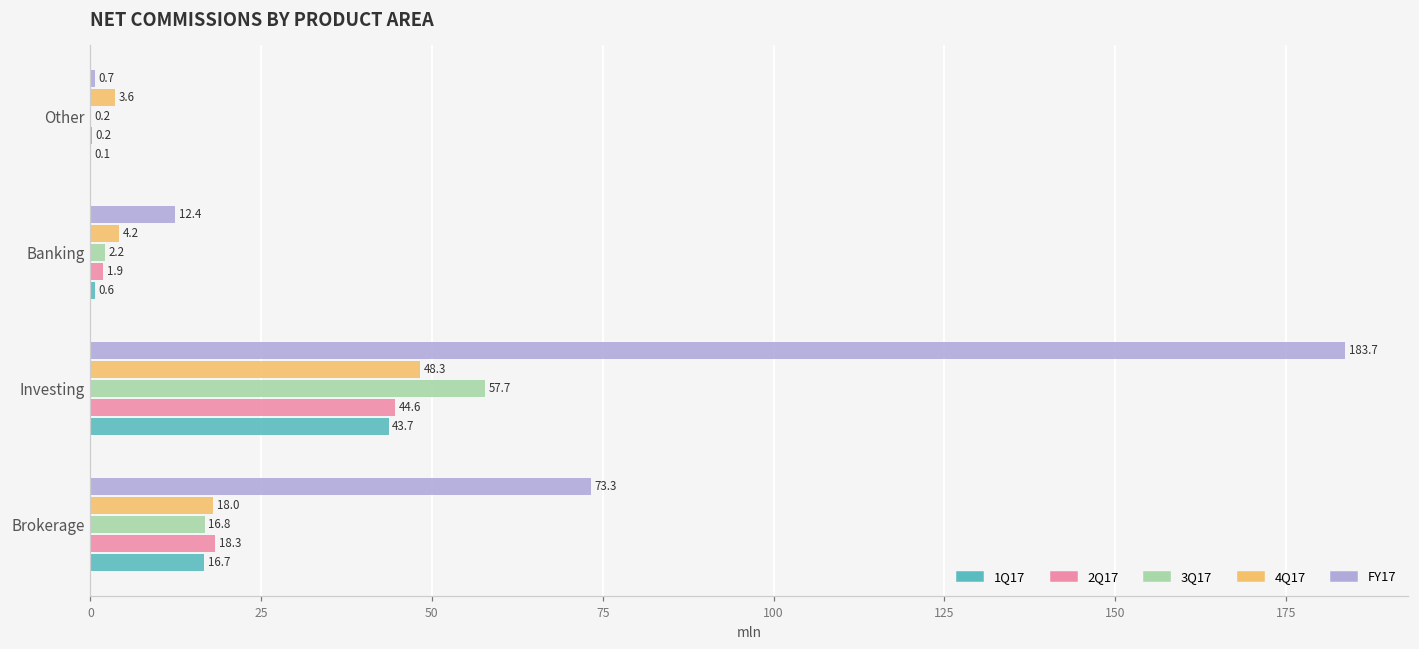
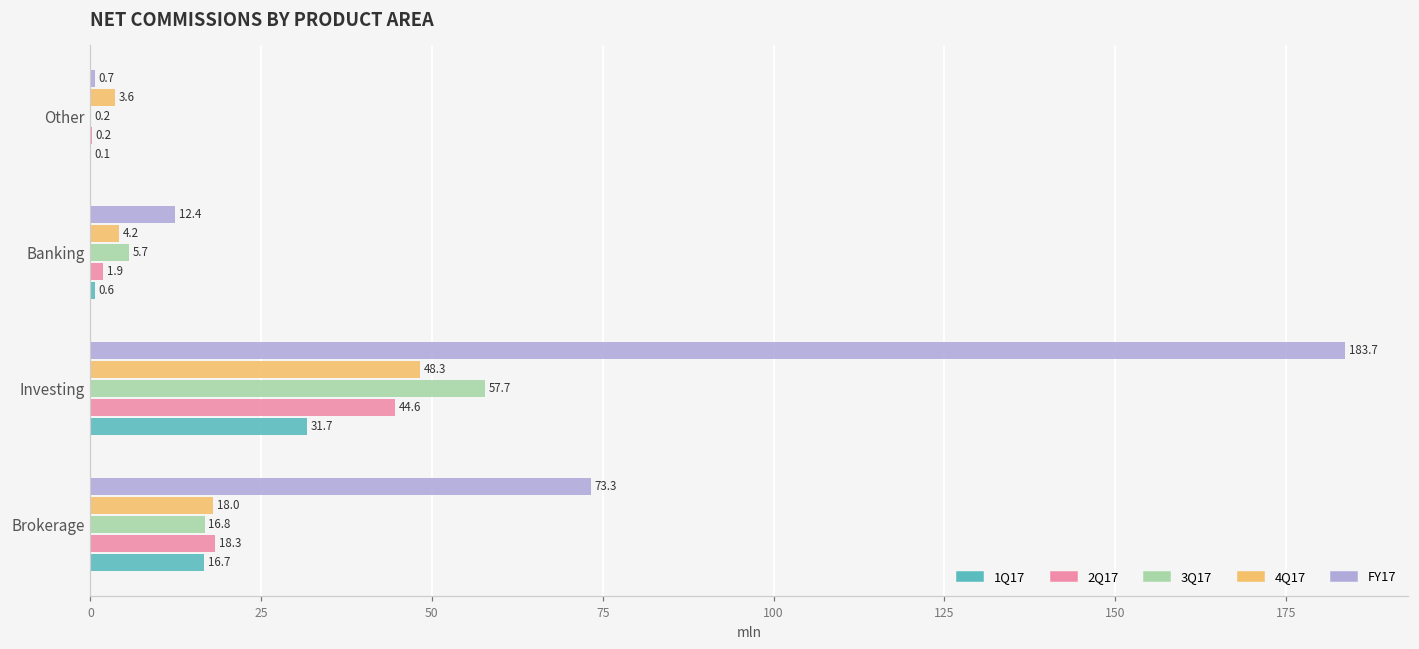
3Q17, Banking: 2.2 -> 5.7
1Q17, Investing: 43.7 -> 31.7
